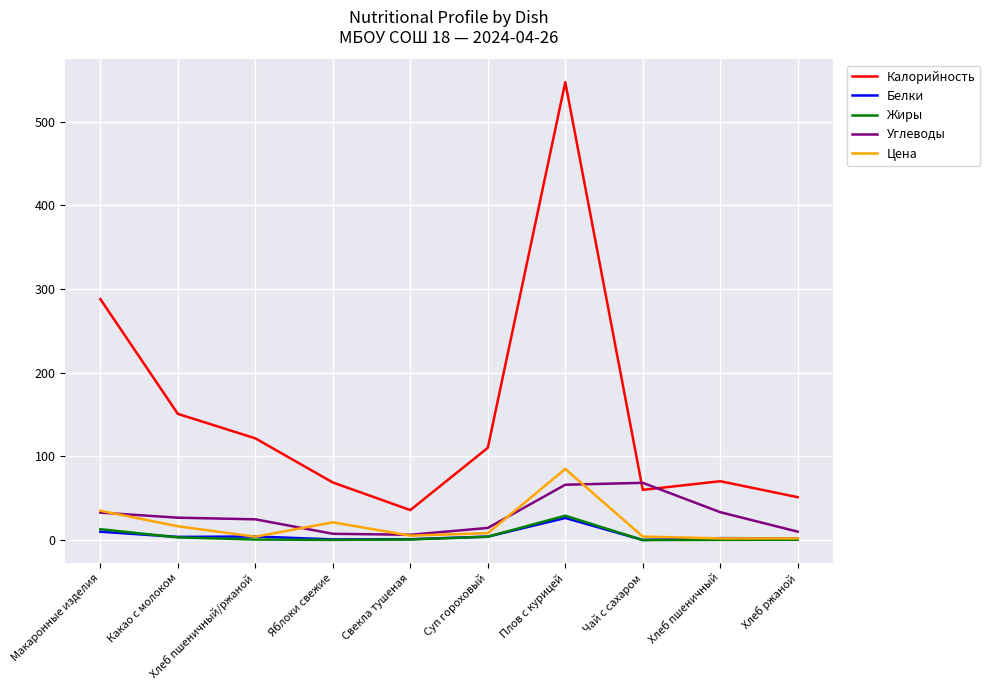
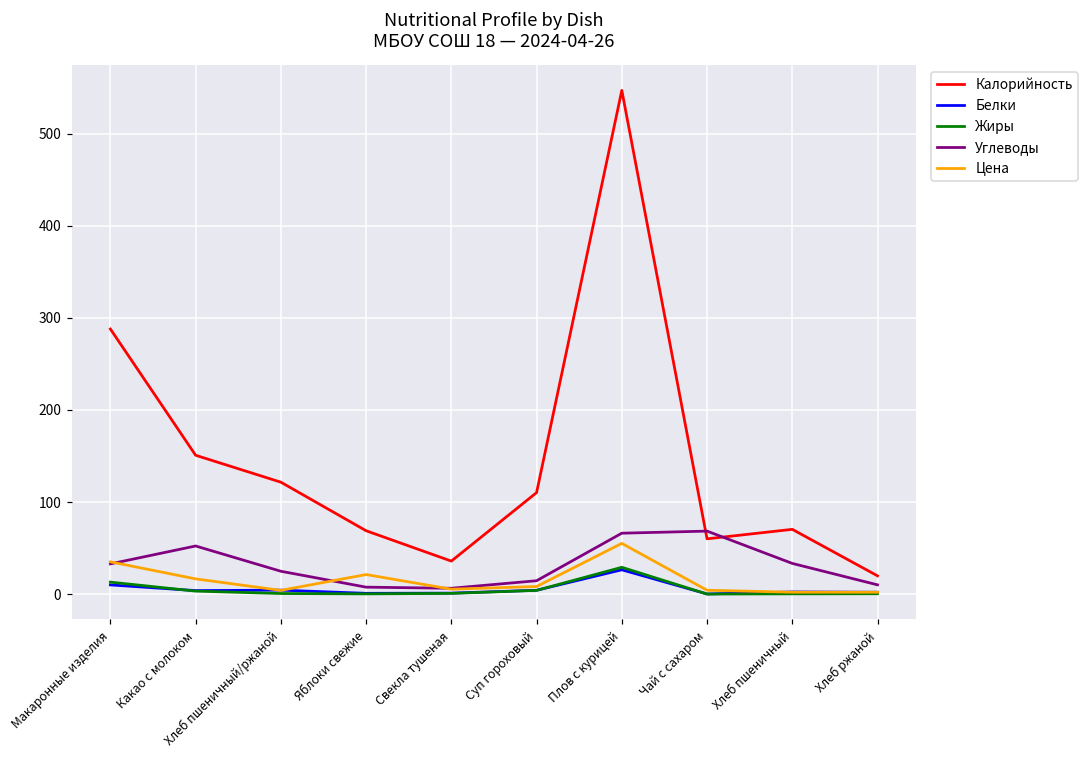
Углеводы, Какао с молоком: 30 -> 50
Цена, Плов с курицей: 80 -> 60
Калорийность, Хлеб ржаной: 50 -> 20
